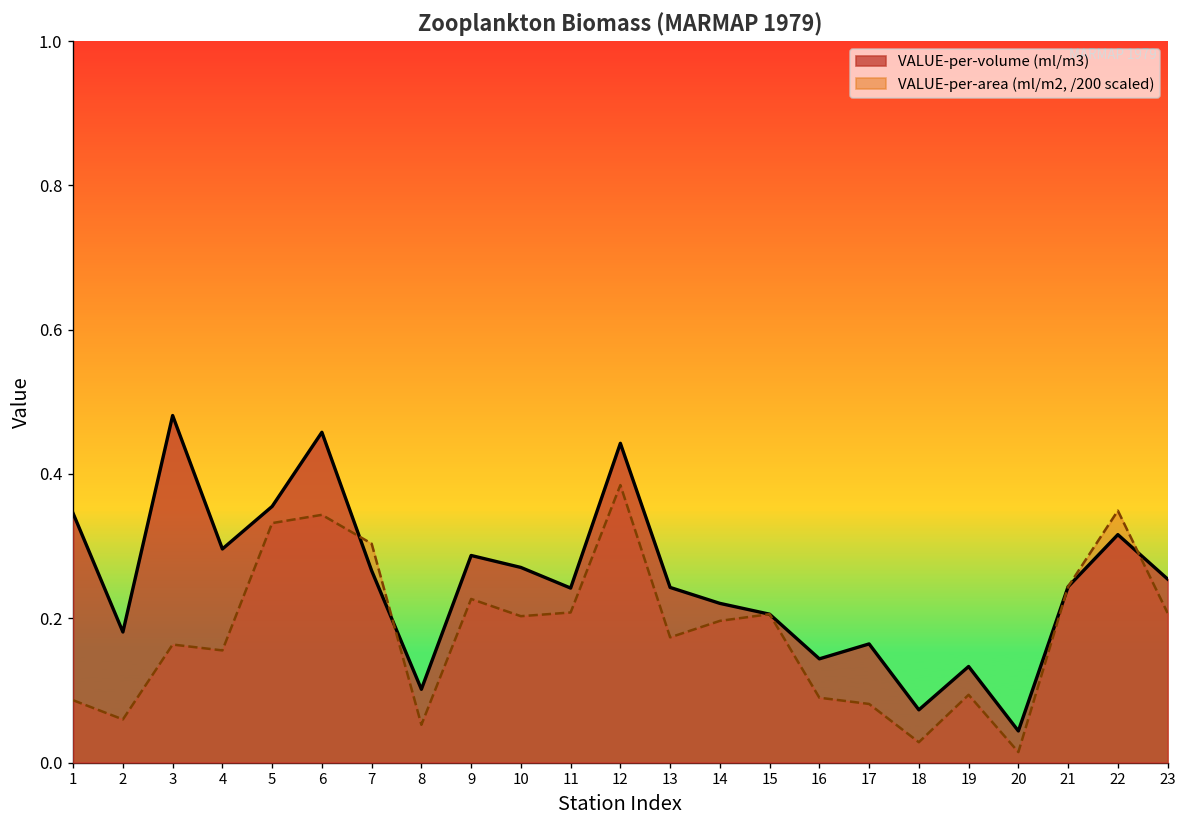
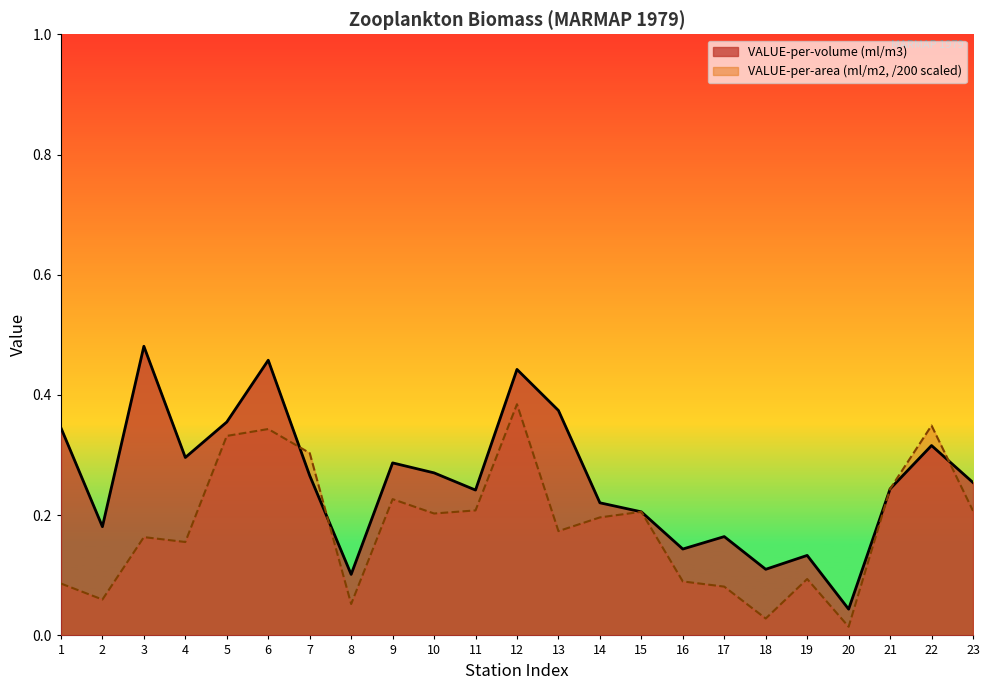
VALUE-per-volume (ml/m3), 13: 0.24 -> 0.37
VALUE-per-volume (ml/m3), 18: 0.07 -> 0.11
